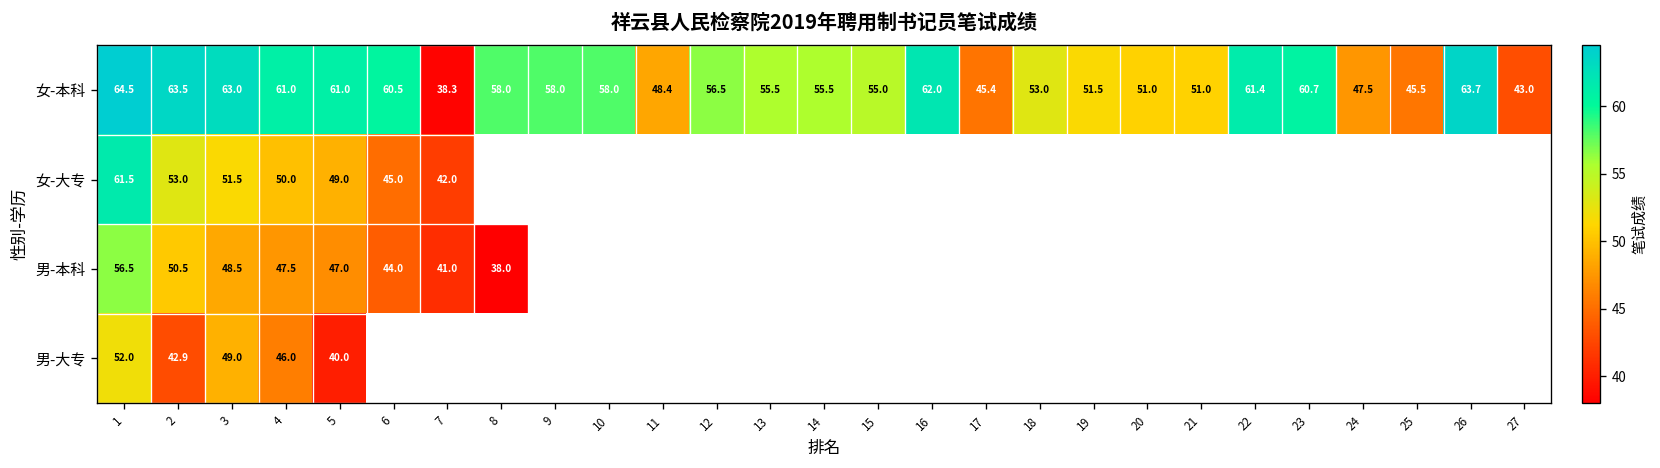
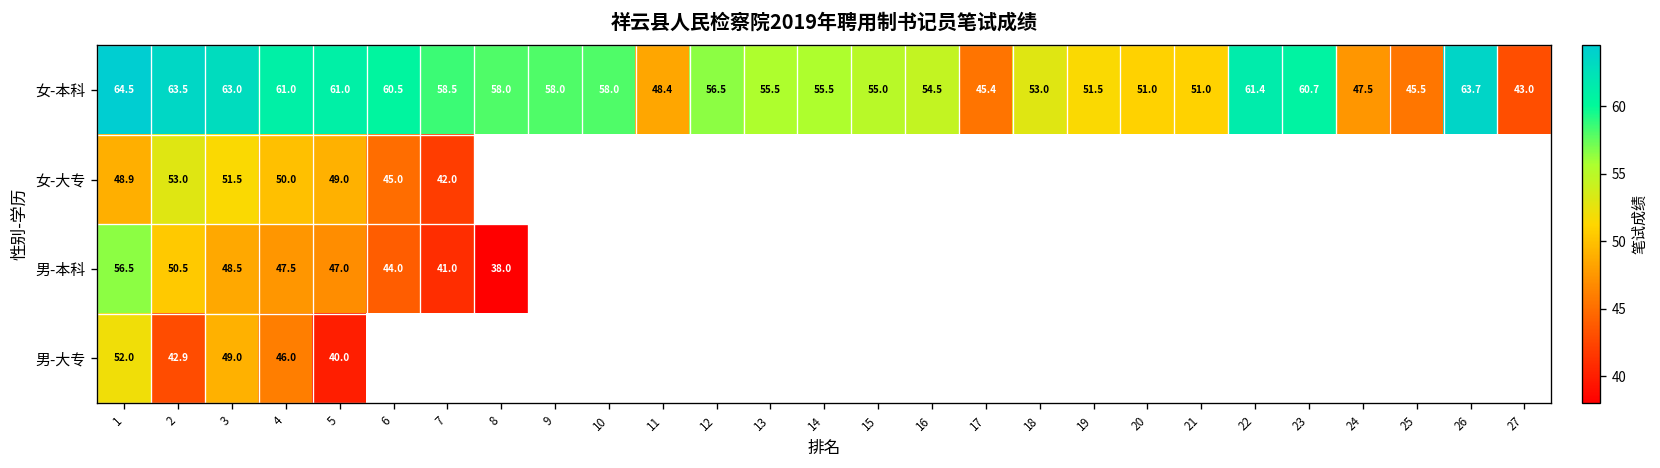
女-本科, 7: 38.3 -> 58.5
女-本科, 16: 62.0 -> 54.5
女-大专, 1: 61.5 -> 48.9
